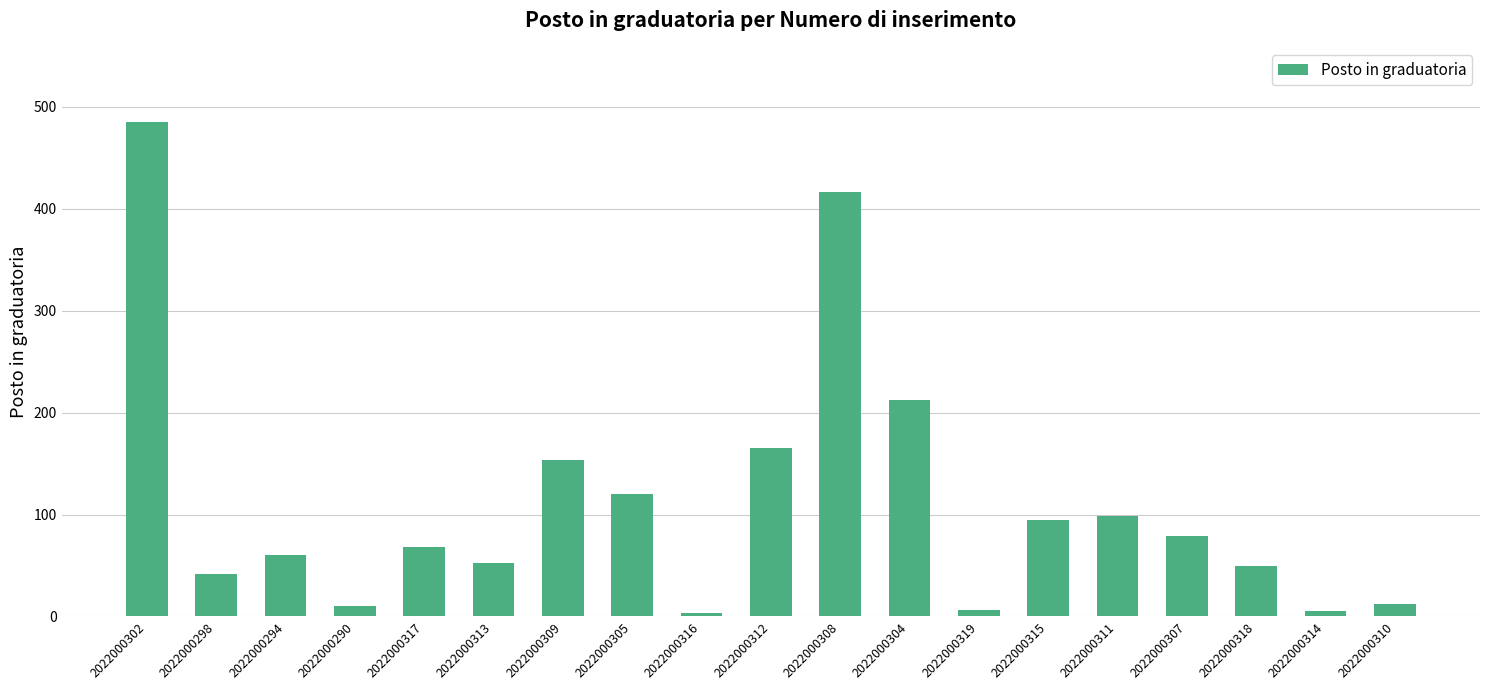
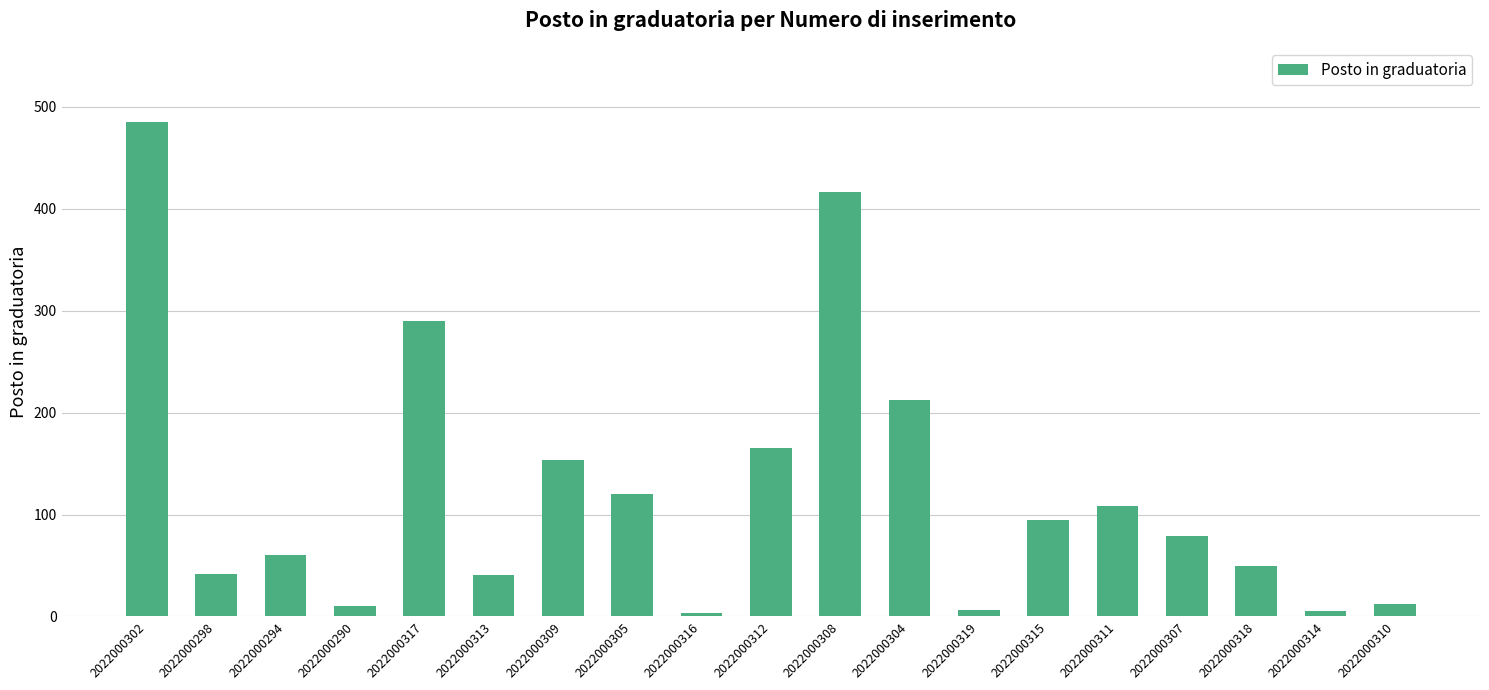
2022000317: 68 -> 290
2022000313: 52 -> 41
2022000311: 99 -> 108
